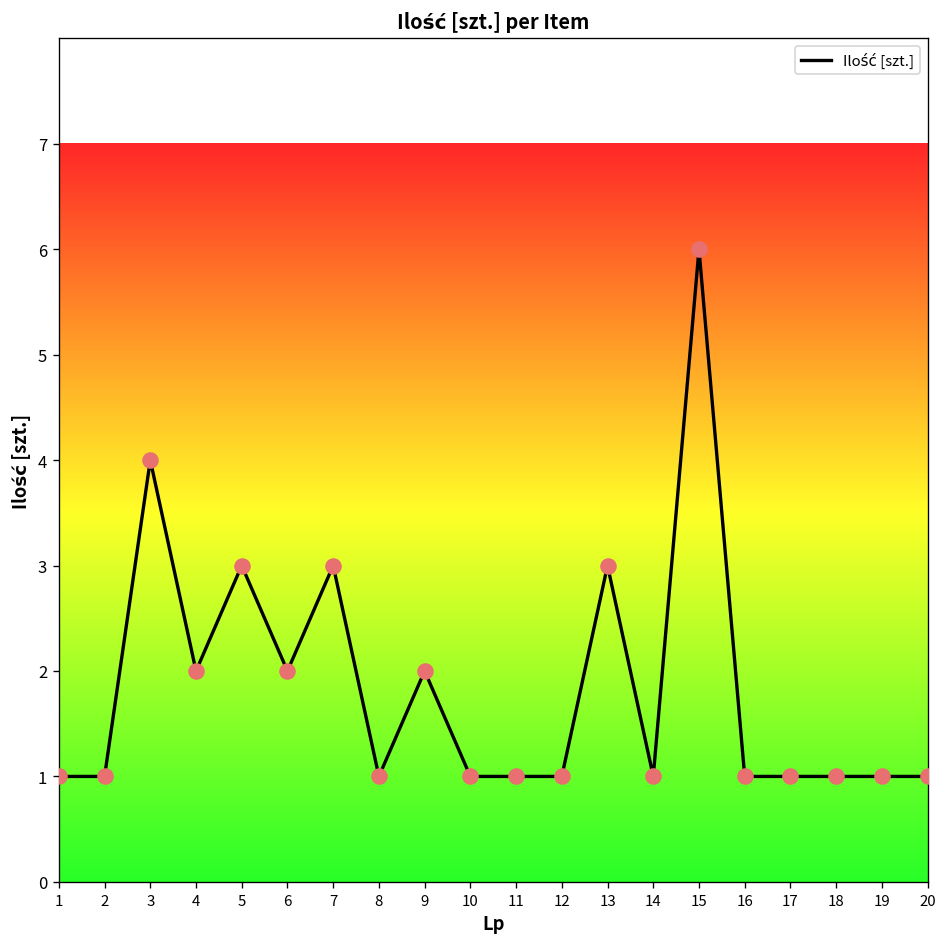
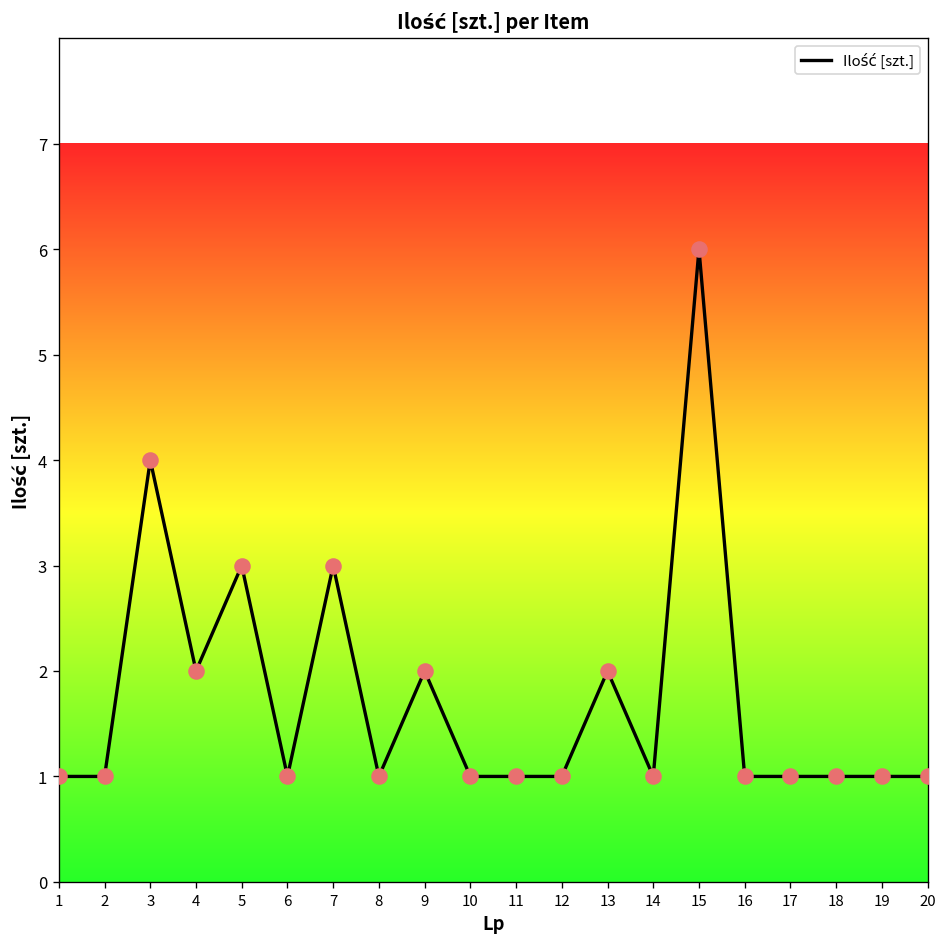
6: 2 -> 1
13: 3 -> 2
